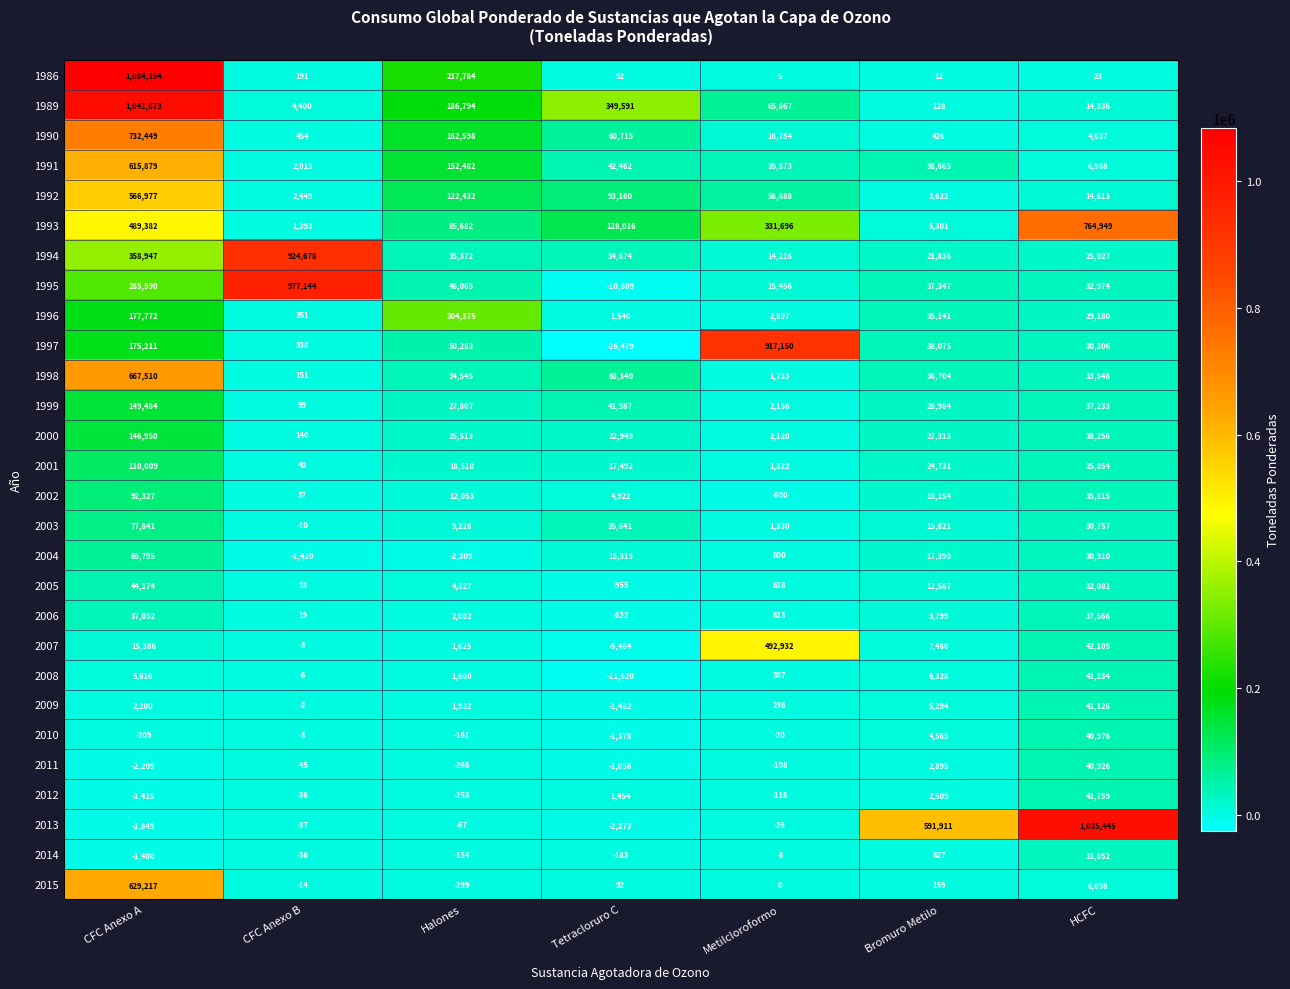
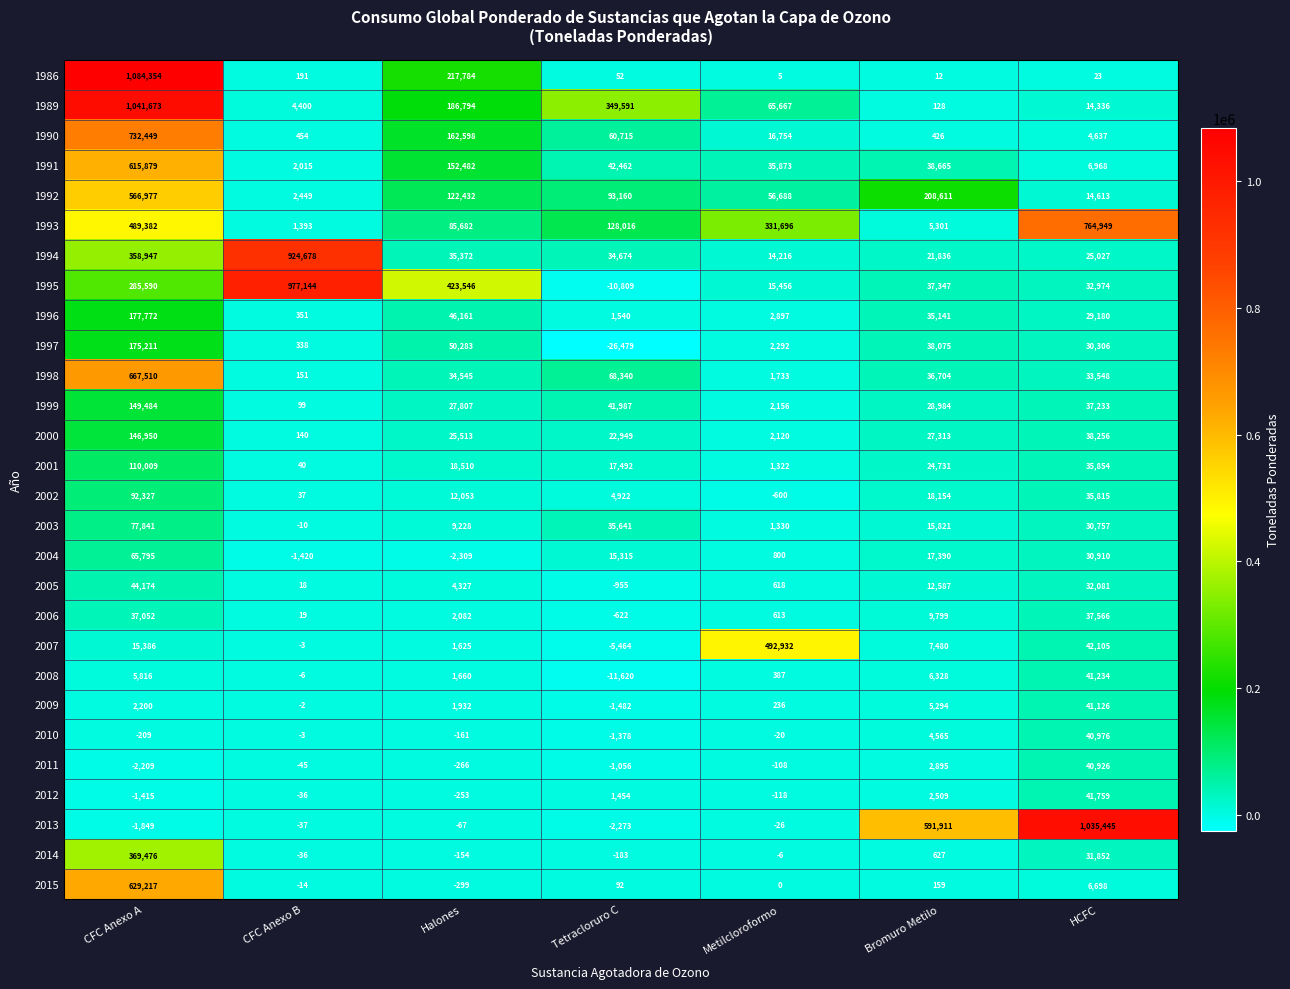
1992, Bromuro Metilo: 3,622 -> 208,611
1995, Halones: 46,065 -> 423,546
1996, Halones: 304,375 -> 46,161
1997, Metilcloroformo: 917,150 -> 2,292
2014, CFC Anexo A: -1,400 -> 369,476
